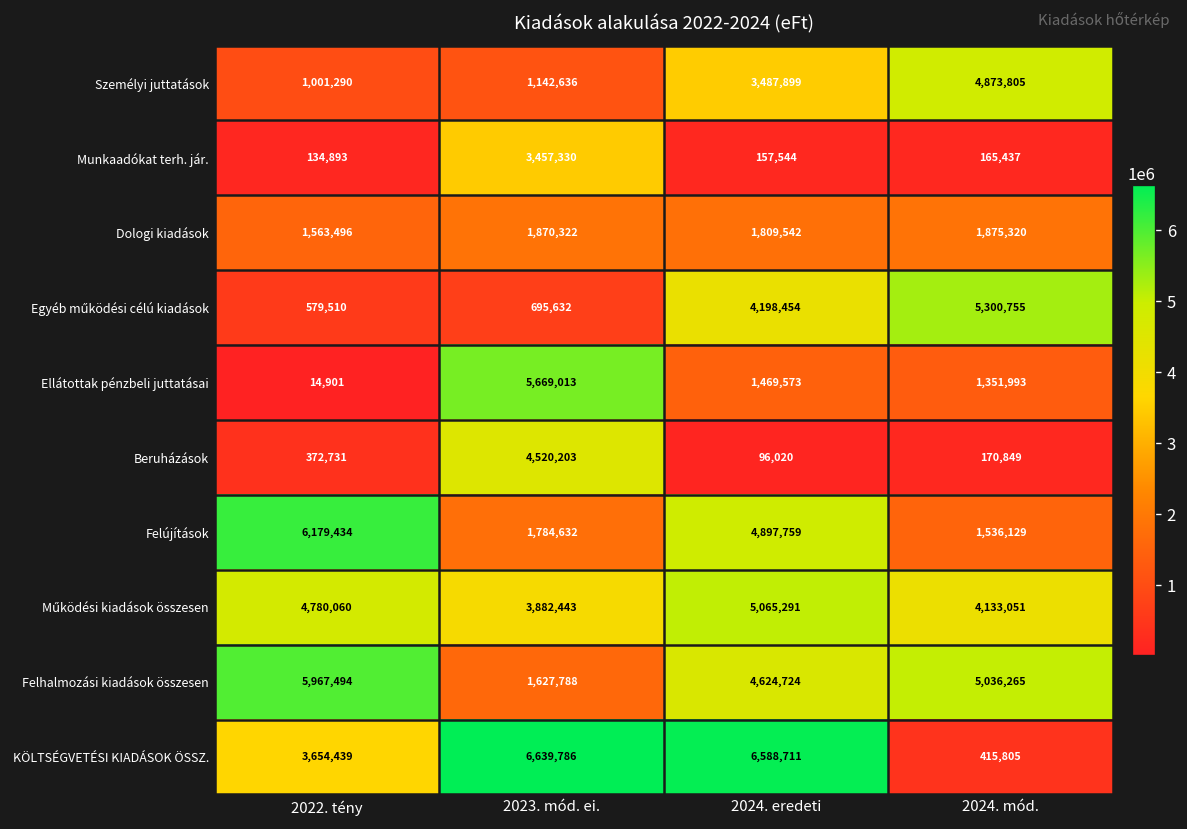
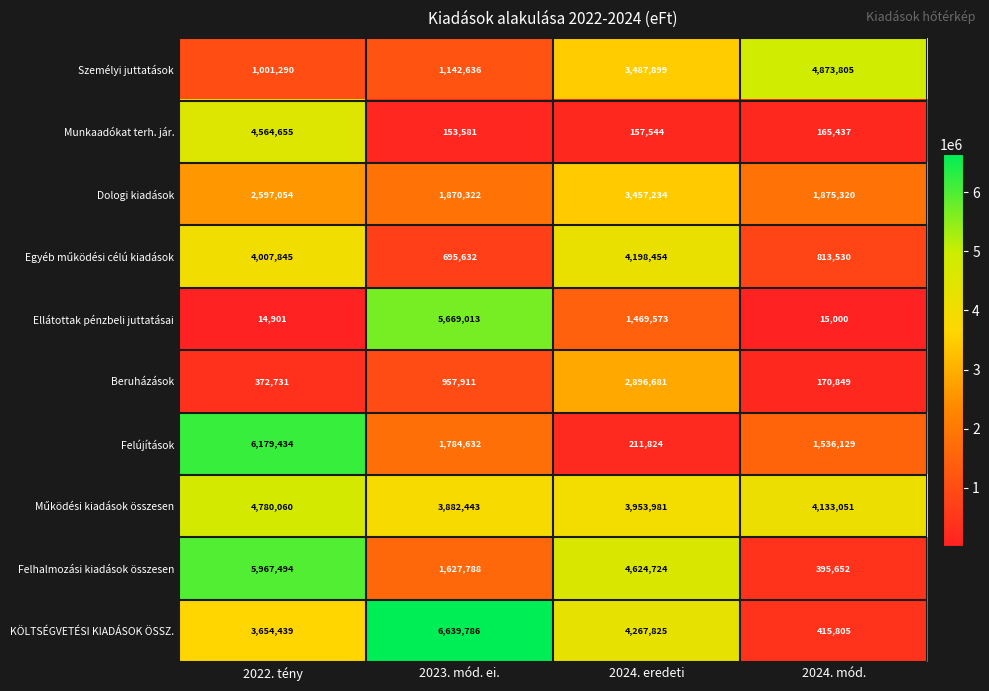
Munkaadókat terh. jár., 2022. tény: 134,893 -> 4,564,655
Munkaadókat terh. jár., 2023. mód. ei.: 3,457,330 -> 153,581
Dologi kiadások, 2022. tény: 1,563,496 -> 2,597,054
Dologi kiadások, 2024. eredeti: 1,809,542 -> 3,457,234
Egyéb működési célú kiadások, 2022. tény: 579,510 -> 4,007,845
Egyéb működési célú kiadások, 2024. mód.: 5,300,755 -> 813,530
Ellátottak pénzbeli juttatásai, 2024. mód.: 1,351,993 -> 15,000
Beruházások, 2023. mód. ei.: 4,520,203 -> 957,911
Beruházások, 2024. eredeti: 96,020 -> 2,896,681
Felújítások, 2024. eredeti: 4,897,759 -> 211,824
Működési kiadások összesen, 2024. eredeti: 5,065,291 -> 3,953,981
Felhalmozási kiadások összesen, 2024. mód.: 5,036,265 -> 395,652
KÖLTSÉGVETÉSI KIADÁSOK ÖSSZ., 2024. eredeti: 6,588,711 -> 4,267,825
